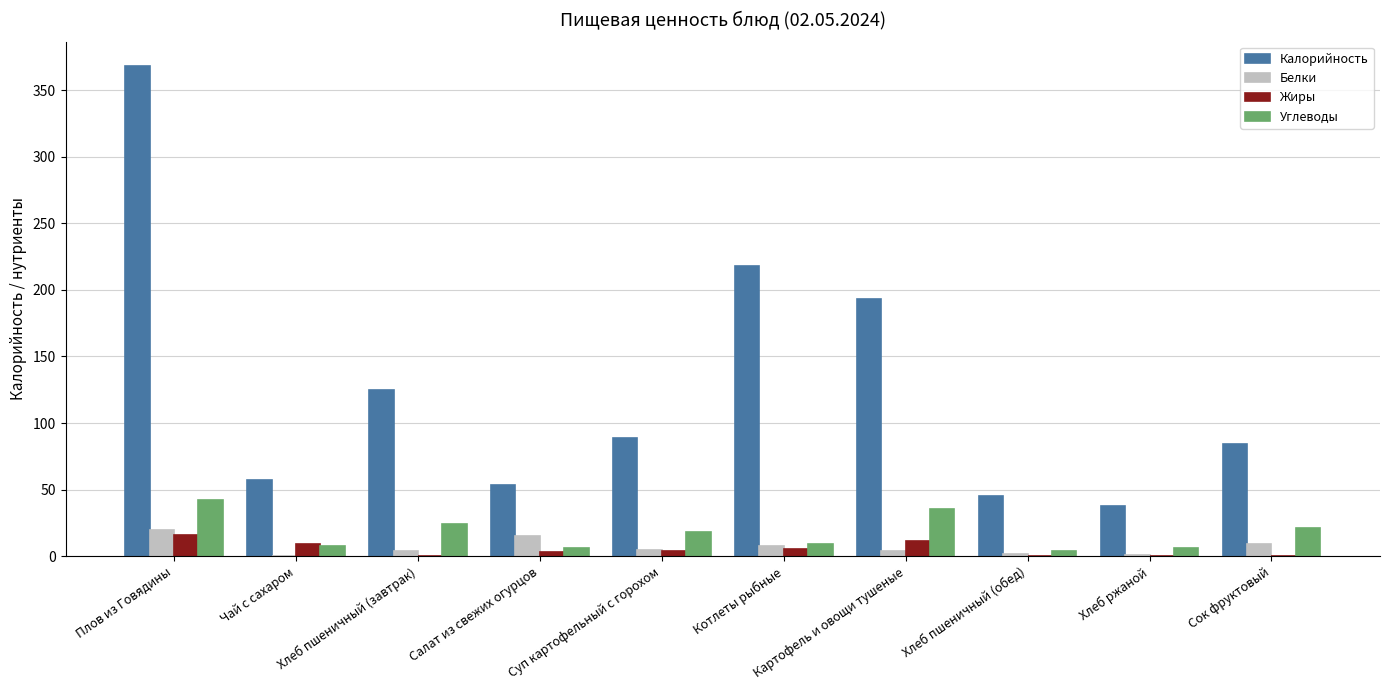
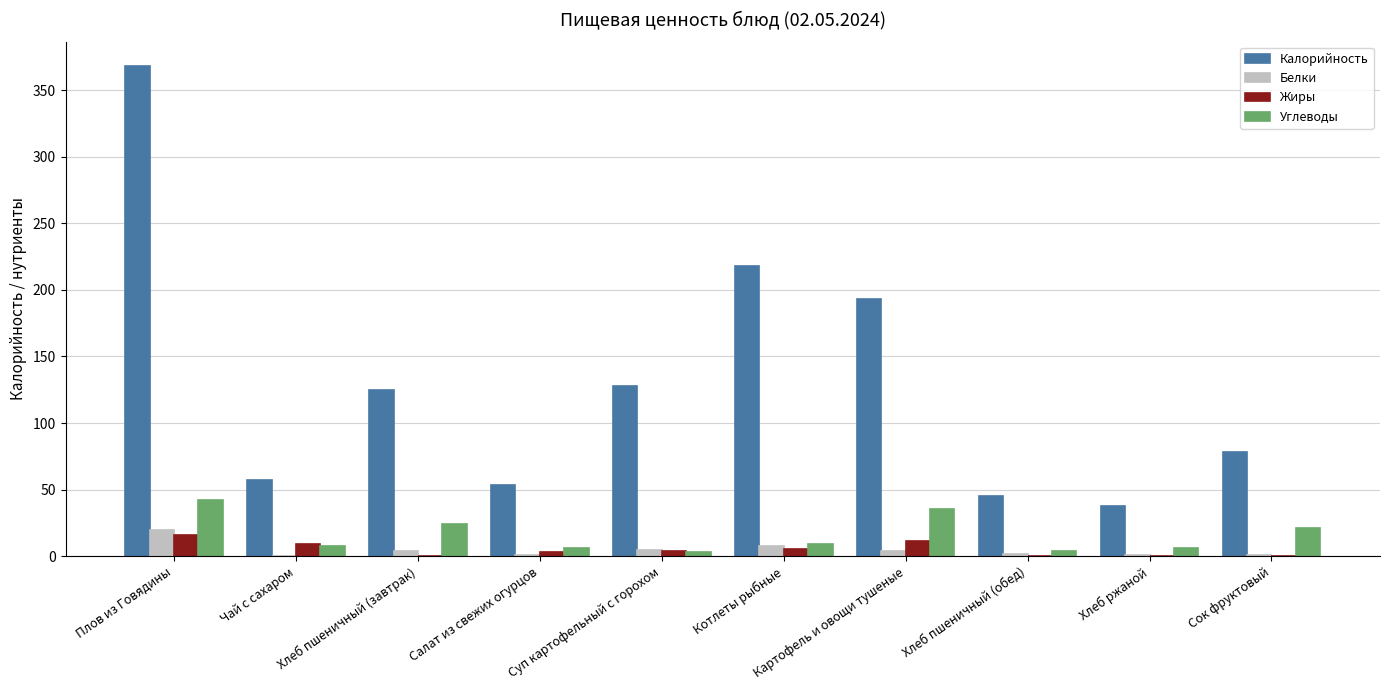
Белки, Салат из свежих огурцов: 15 -> 1
Калорийность, Суп картофельный с горохом: 89 -> 128
Углеводы, Суп картофельный с горохом: 19 -> 4
Калорийность, Сок фруктовый: 85 -> 79
Белки, Сок фруктовый: 9 -> 1
